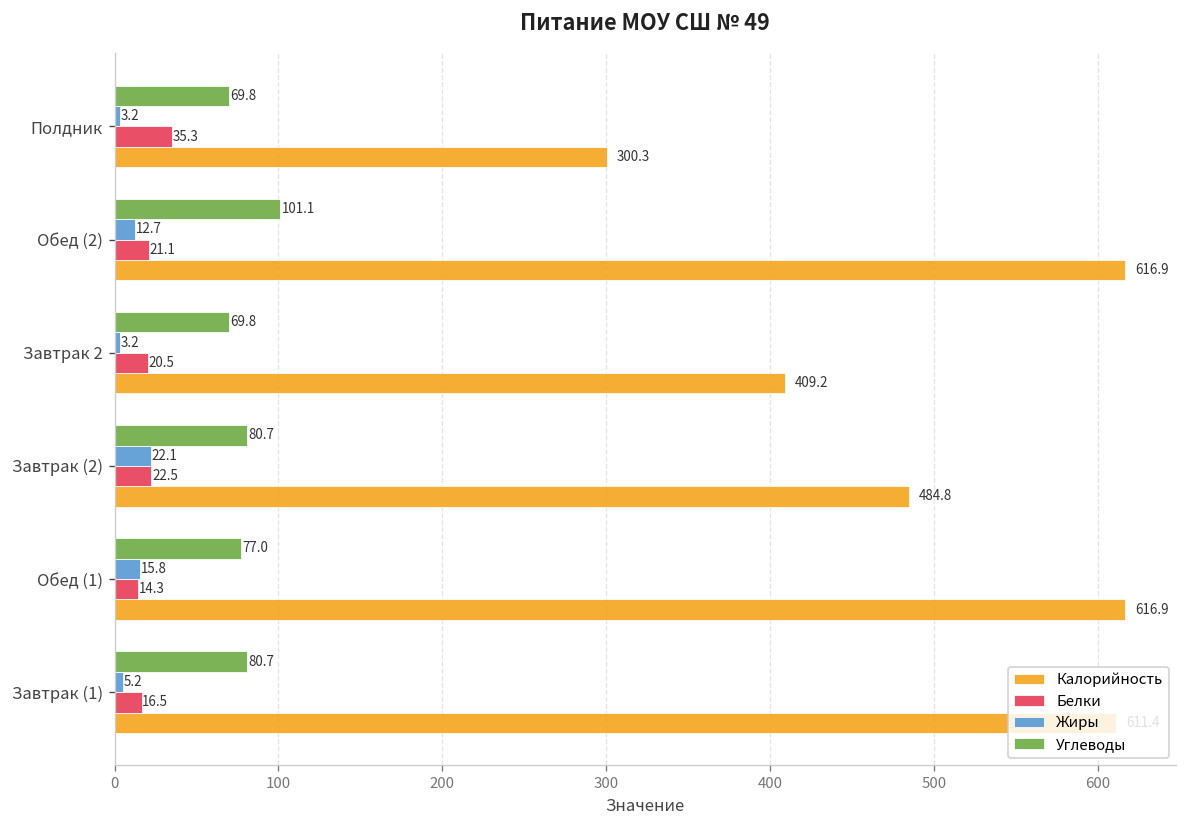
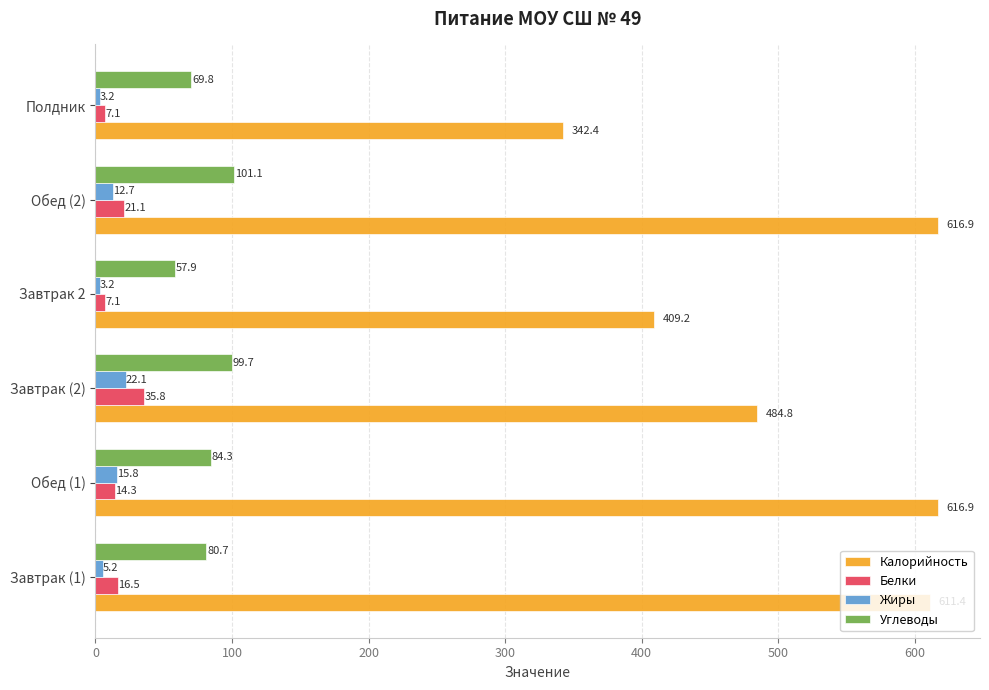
Белки, Полдник: 35.3 -> 7.1
Калорийность, Полдник: 300.3 -> 342.4
Углеводы, Завтрак 2: 69.8 -> 57.9
Белки, Завтрак 2: 20.5 -> 7.1
Углеводы, Завтрак (2): 80.7 -> 99.7
Белки, Завтрак (2): 22.5 -> 35.8
Углеводы, Обед (1): 77.0 -> 84.3
